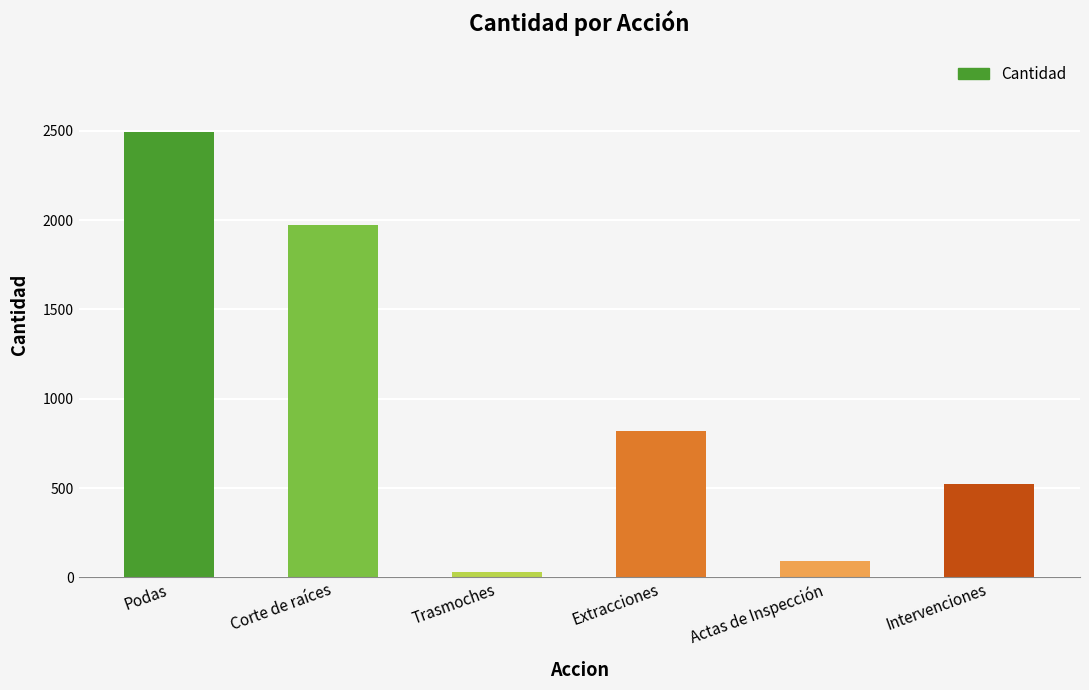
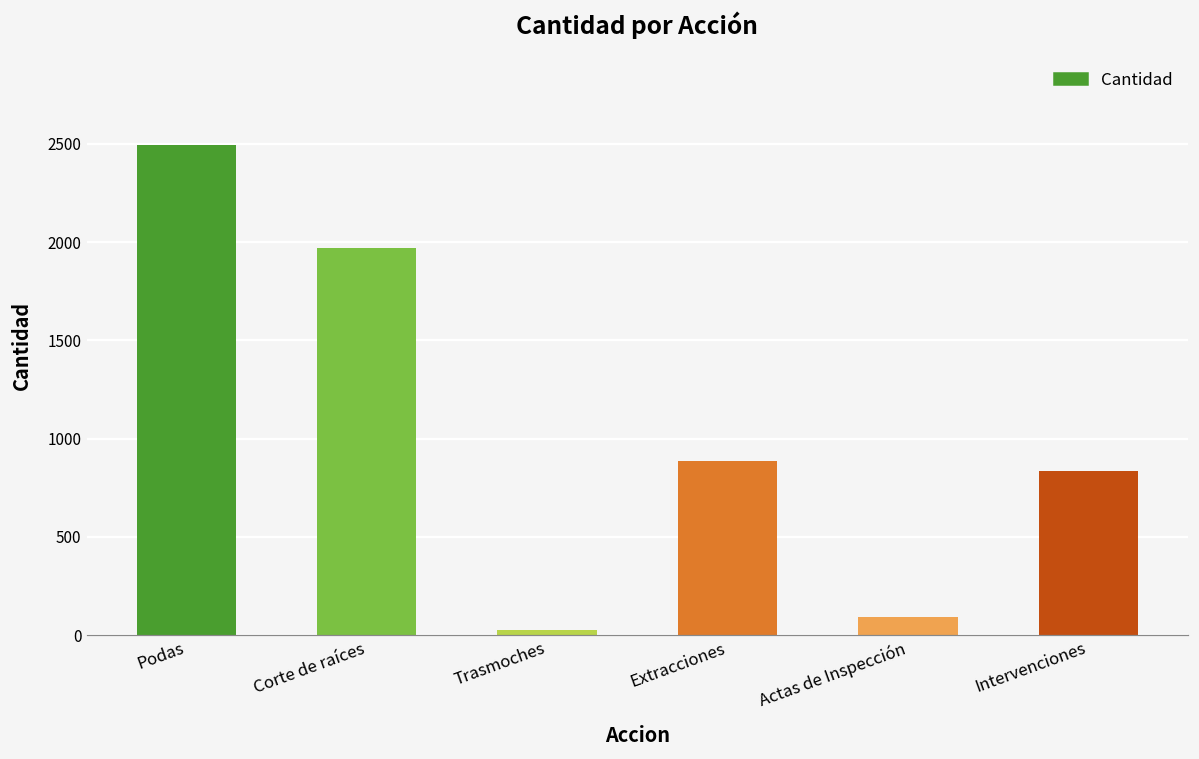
Extracciones: 820 -> 880
Intervenciones: 520 -> 830
